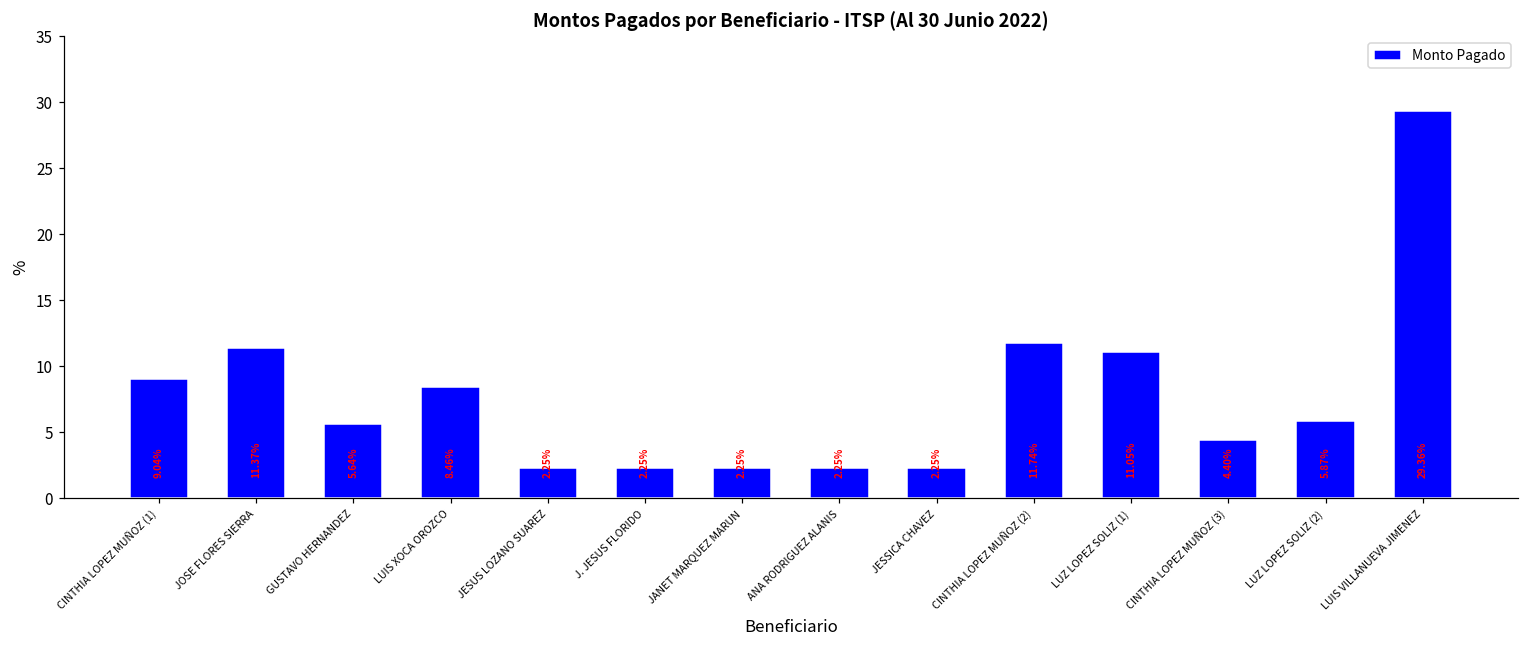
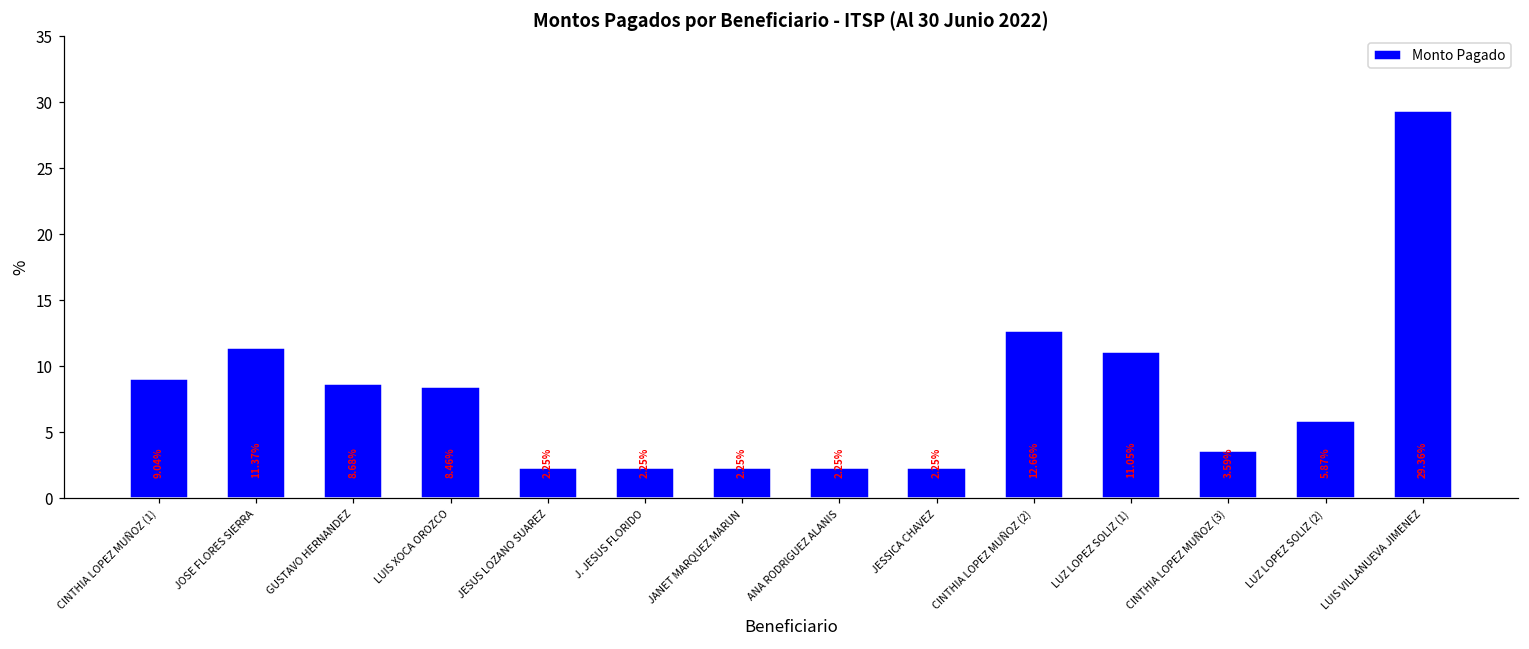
GUSTAVO HERNANDEZ: 5.64% -> 8.68%
CINTHIA LOPEZ MUÑOZ (2): 11.74% -> 12.66%
CINTHIA LOPEZ MUÑOZ (3): 4.40% -> 3.59%
